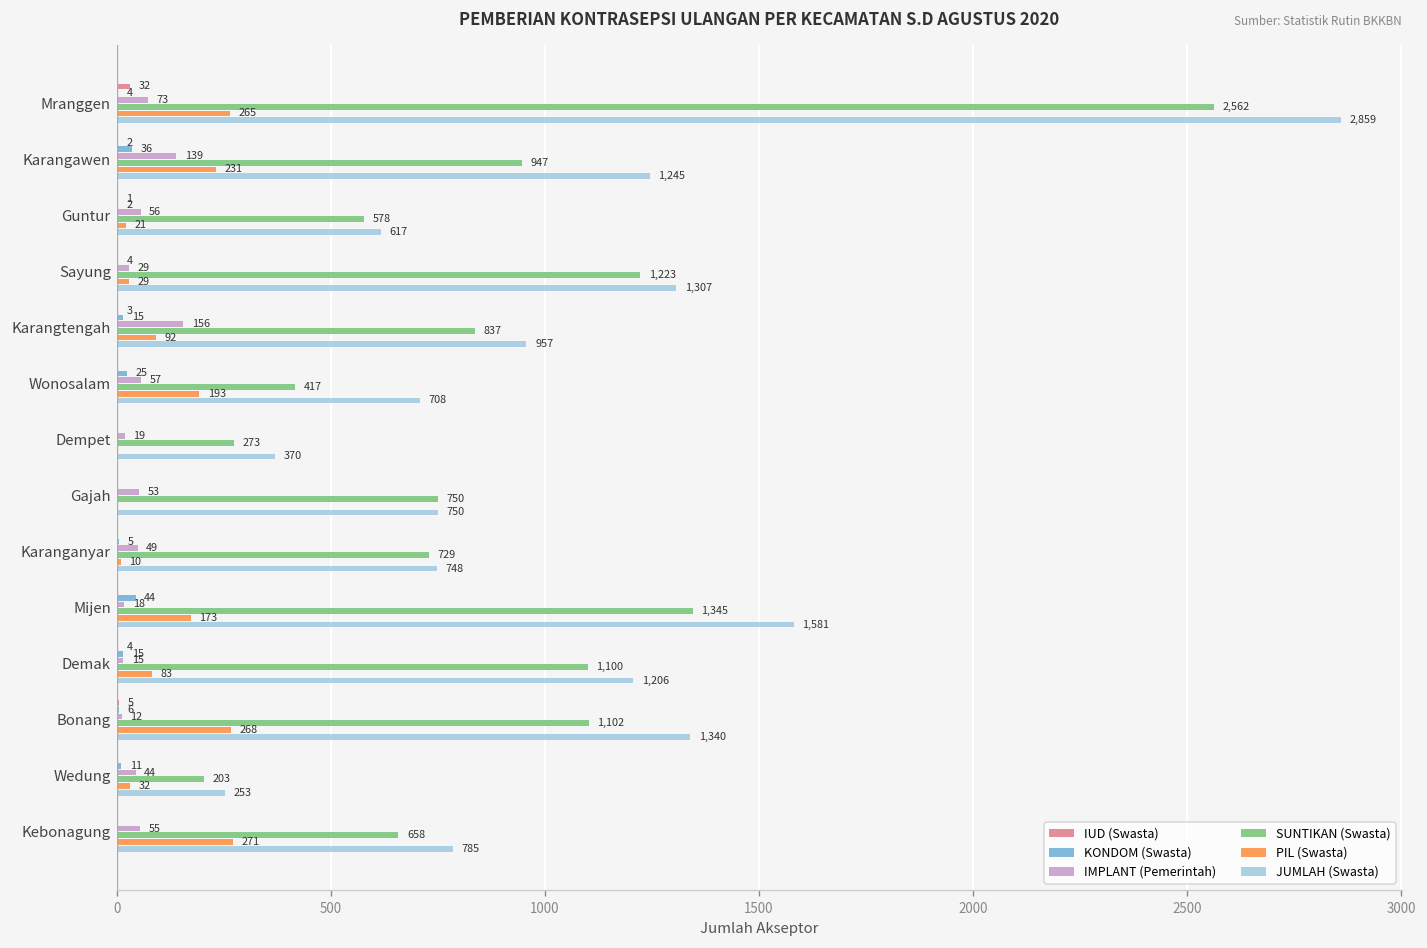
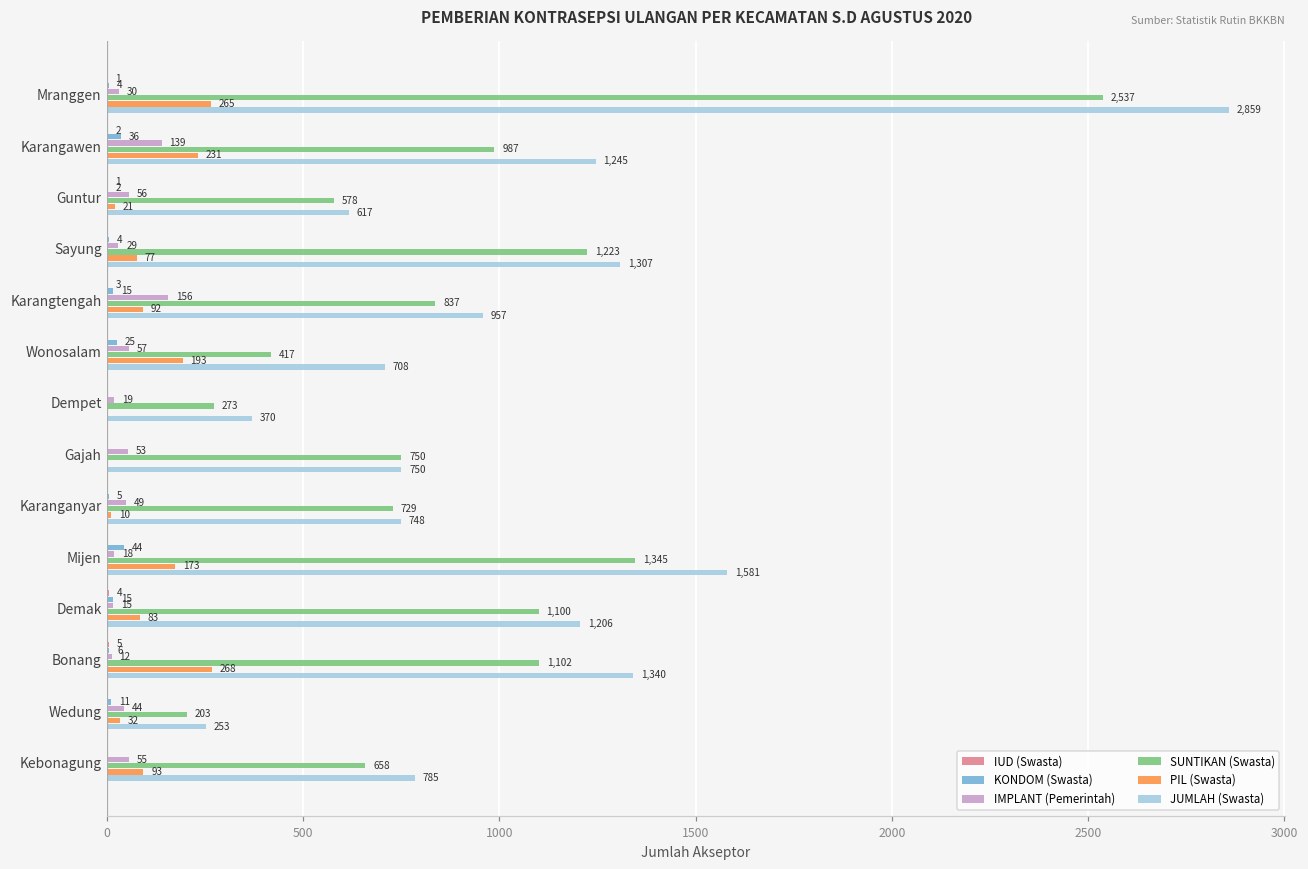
IUD (Swasta), Mranggen: 32 -> 1
IMPLANT (Pemerintah), Mranggen: 73 -> 30
SUNTIKAN (Swasta), Mranggen: 2,562 -> 2,537
SUNTIKAN (Swasta), Karangawen: 947 -> 987
PIL (Swasta), Sayung: 29 -> 77
PIL (Swasta), Kebonagung: 271 -> 93
